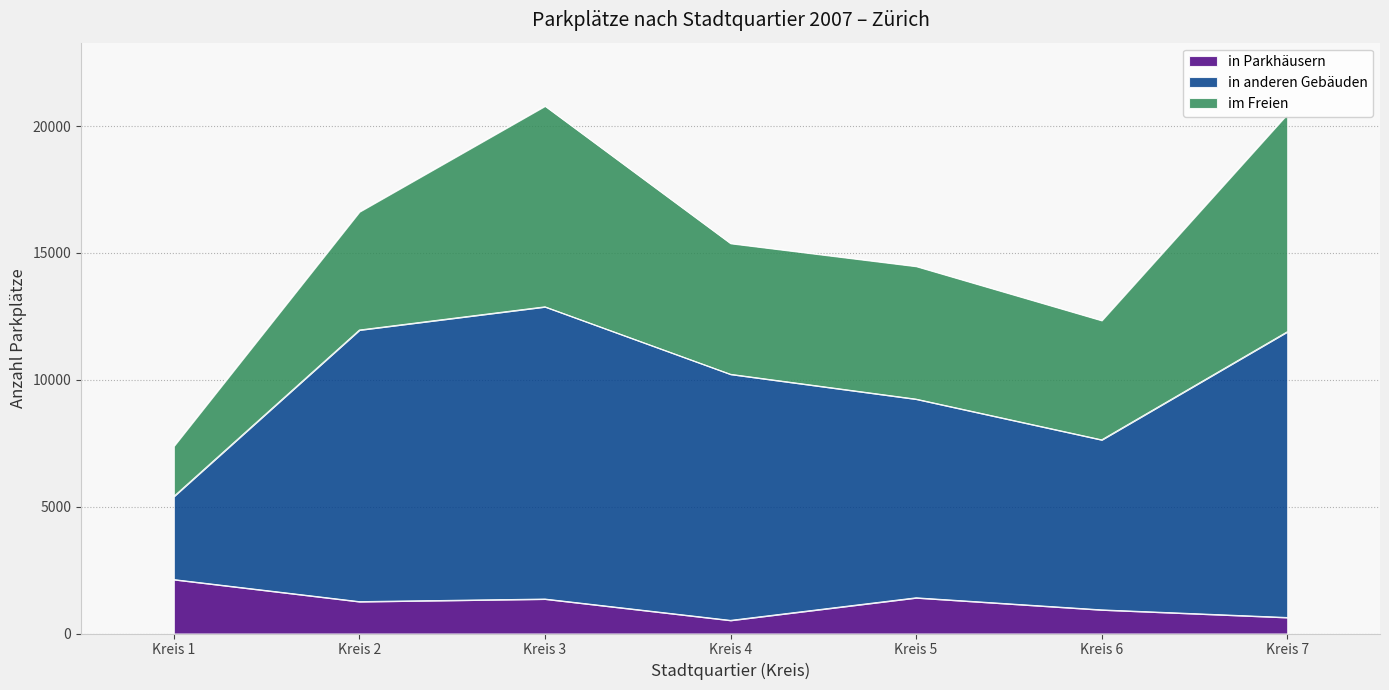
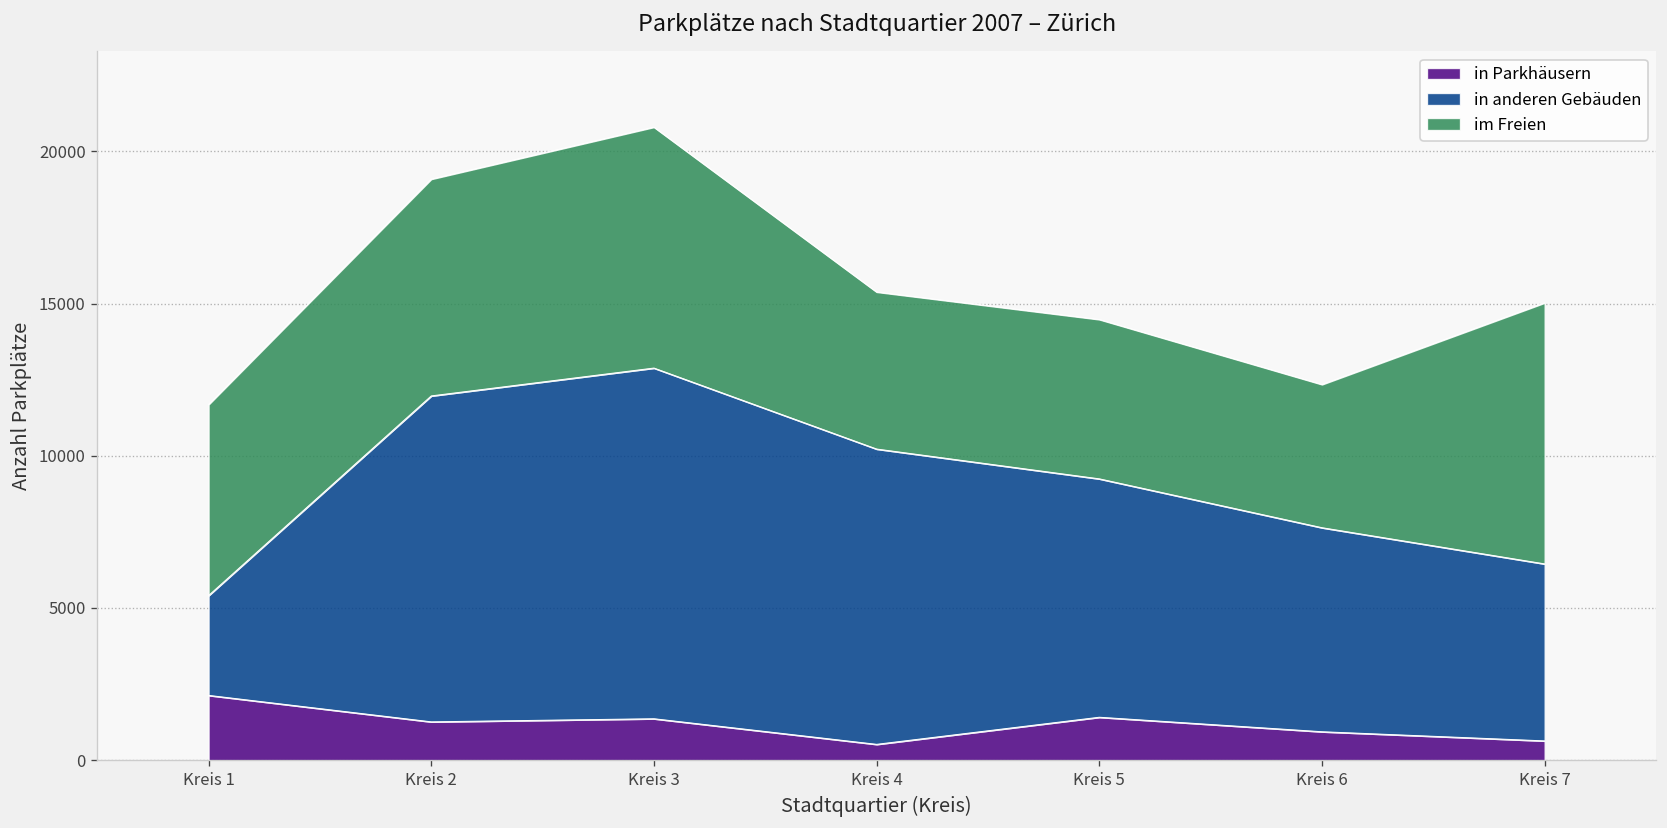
im Freien, Kreis 1: 2000 -> 6300
im Freien, Kreis 2: 4700 -> 7100
in anderen Gebäuden, Kreis 7: 11300 -> 5800
